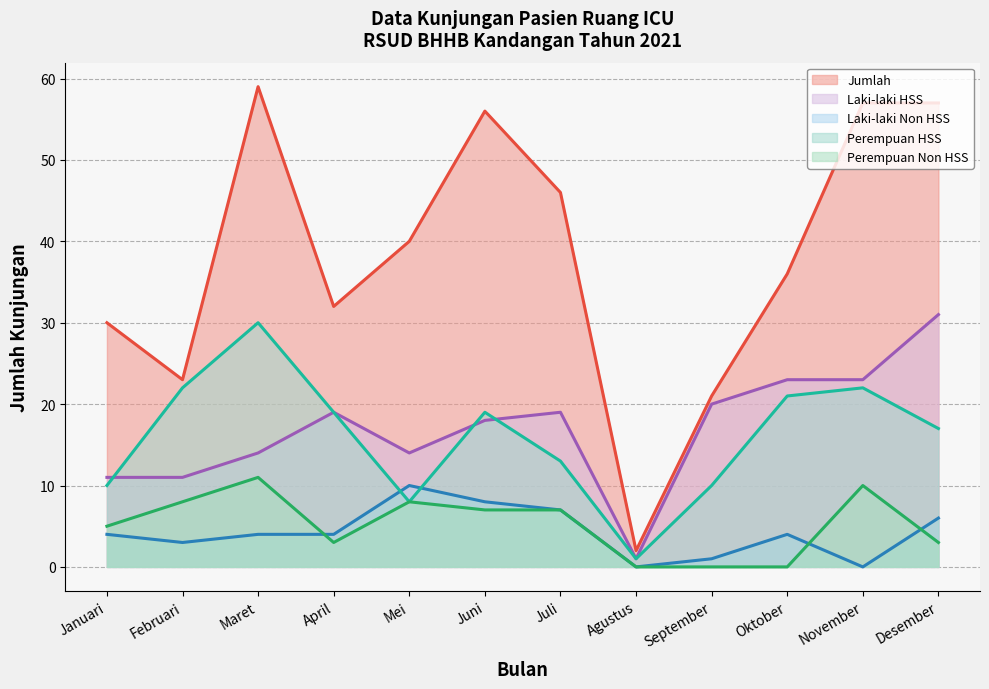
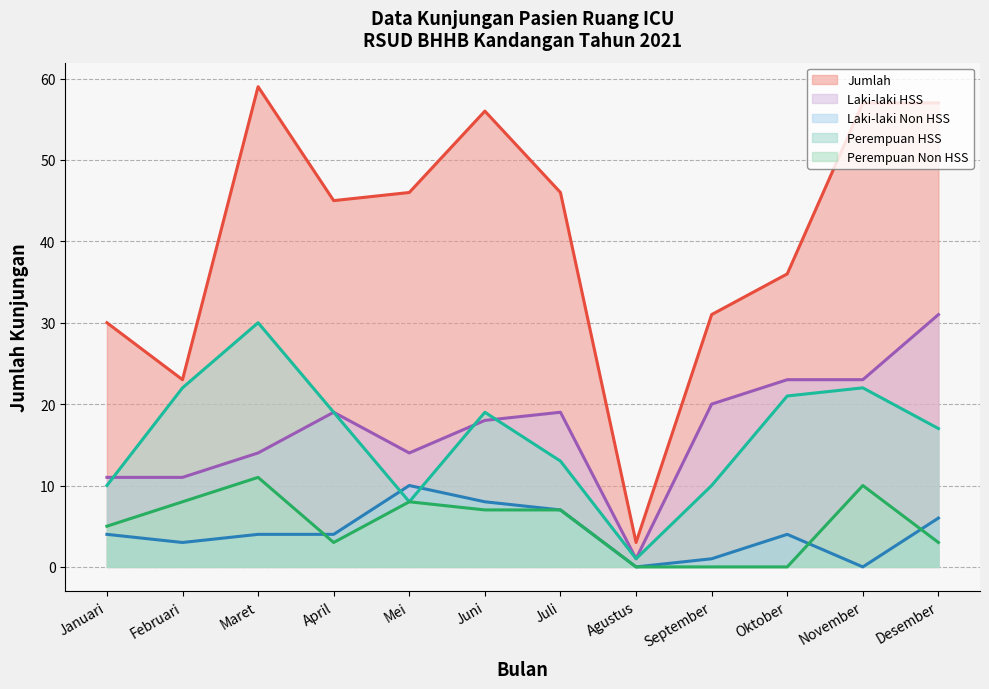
Jumlah, April: 32 -> 45
Jumlah, Mei: 40 -> 46
Jumlah, Agustus: 2 -> 3
Jumlah, September: 21 -> 31
